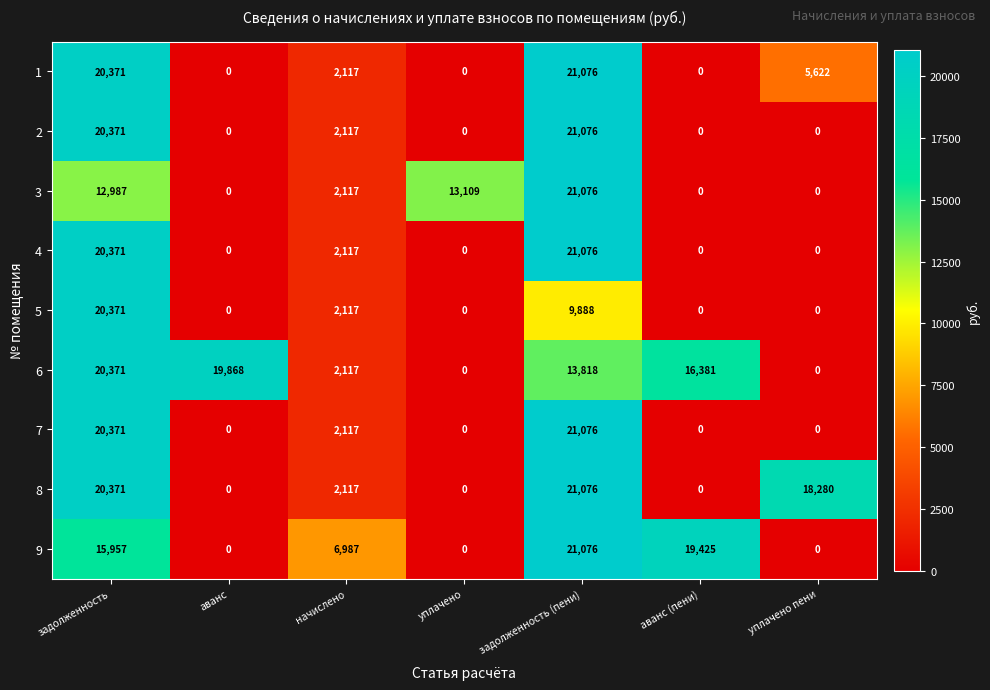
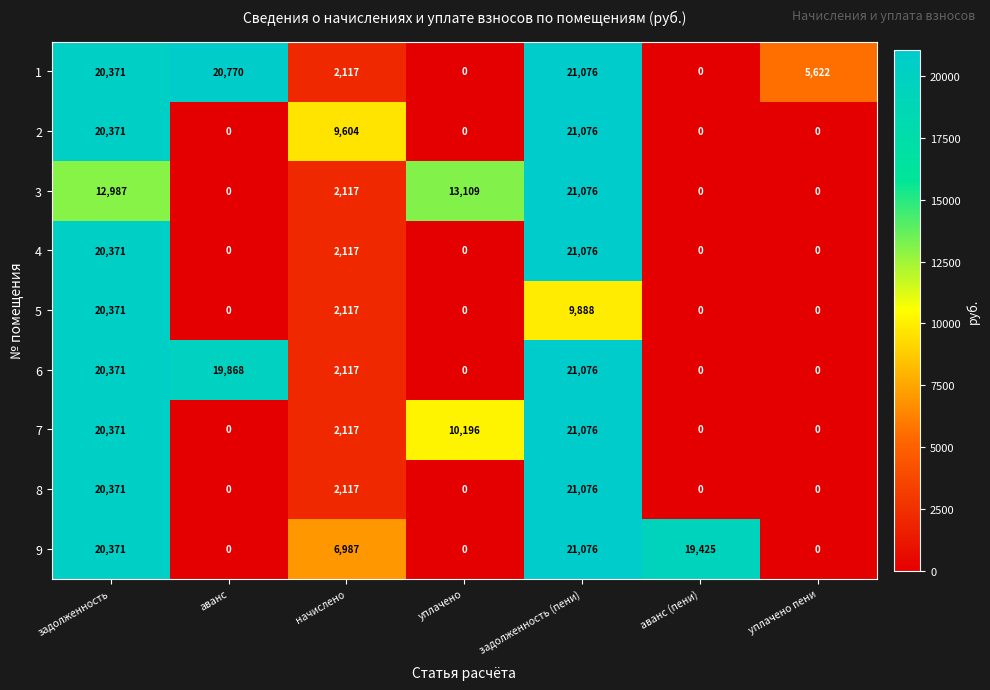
1, аванс: 0 -> 20,770
2, начислено: 2,117 -> 9,604
6, задолженность (пени): 13,818 -> 21,076
6, аванс (пени): 16,381 -> 0
7, уплачено: 0 -> 10,196
8, уплачено пени: 18,280 -> 0
9, задолженность: 15,957 -> 20,371
